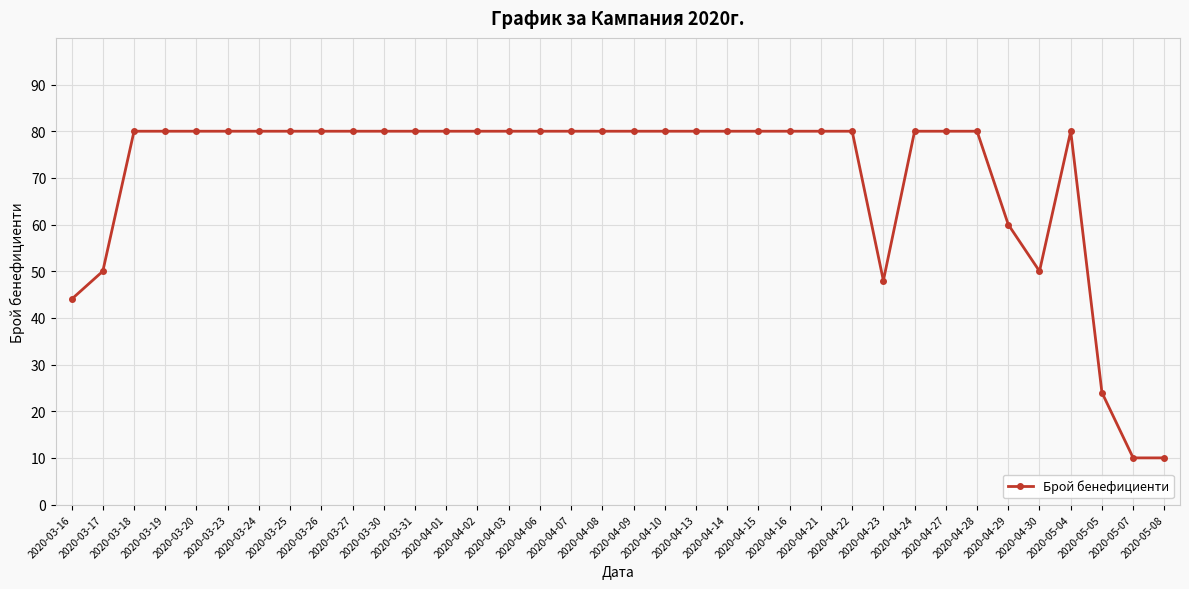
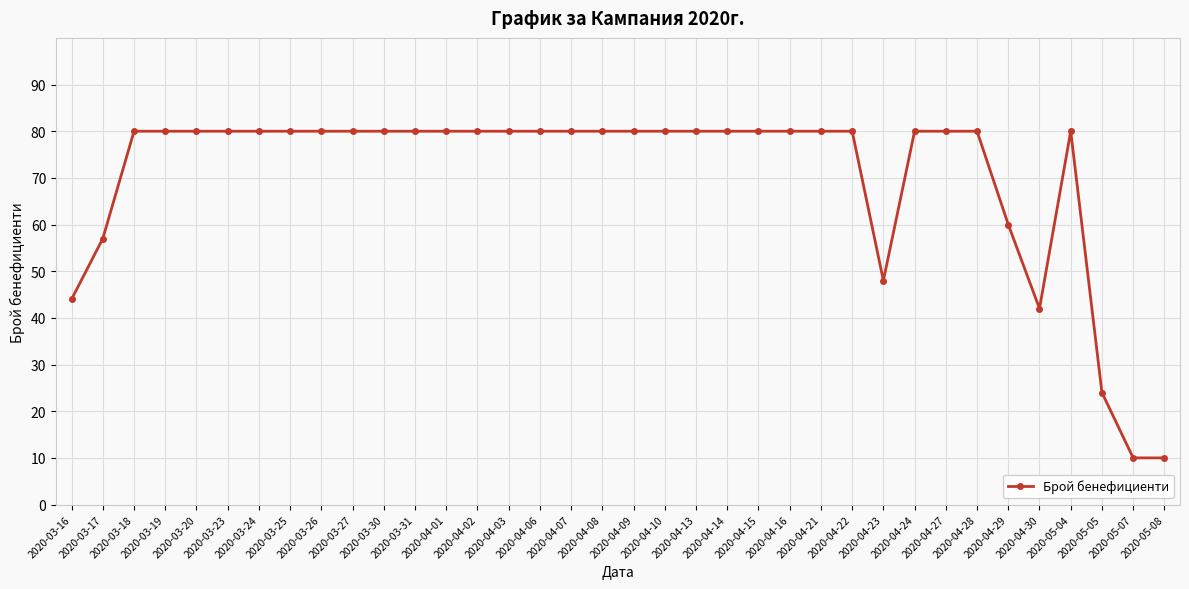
2020-03-17: 50 -> 57
2020-04-30: 50 -> 42
